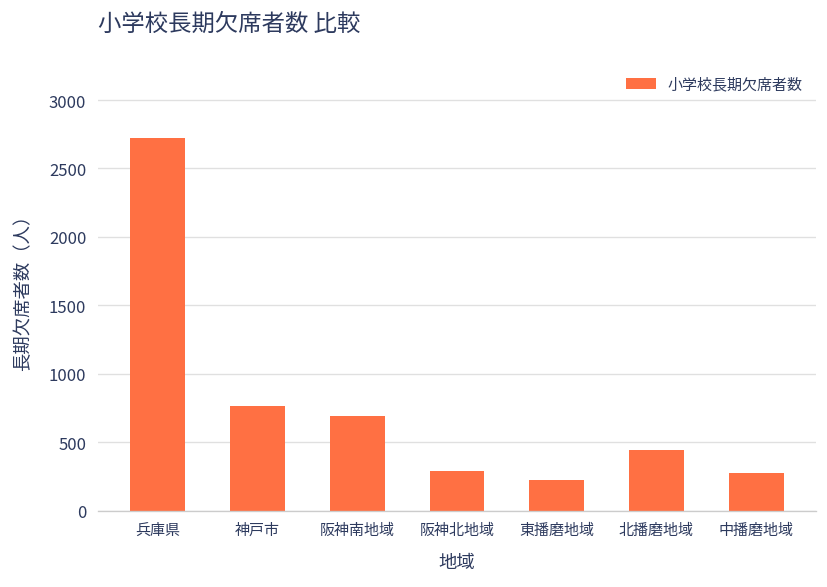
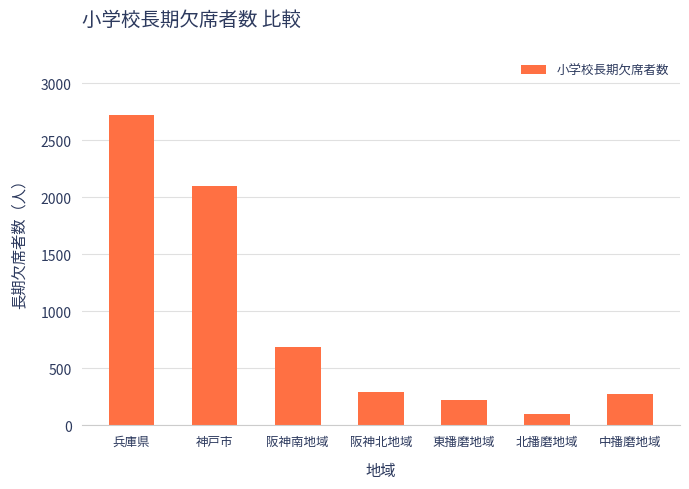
神戸市: 760 -> 2100
北播磨地域: 440 -> 100
